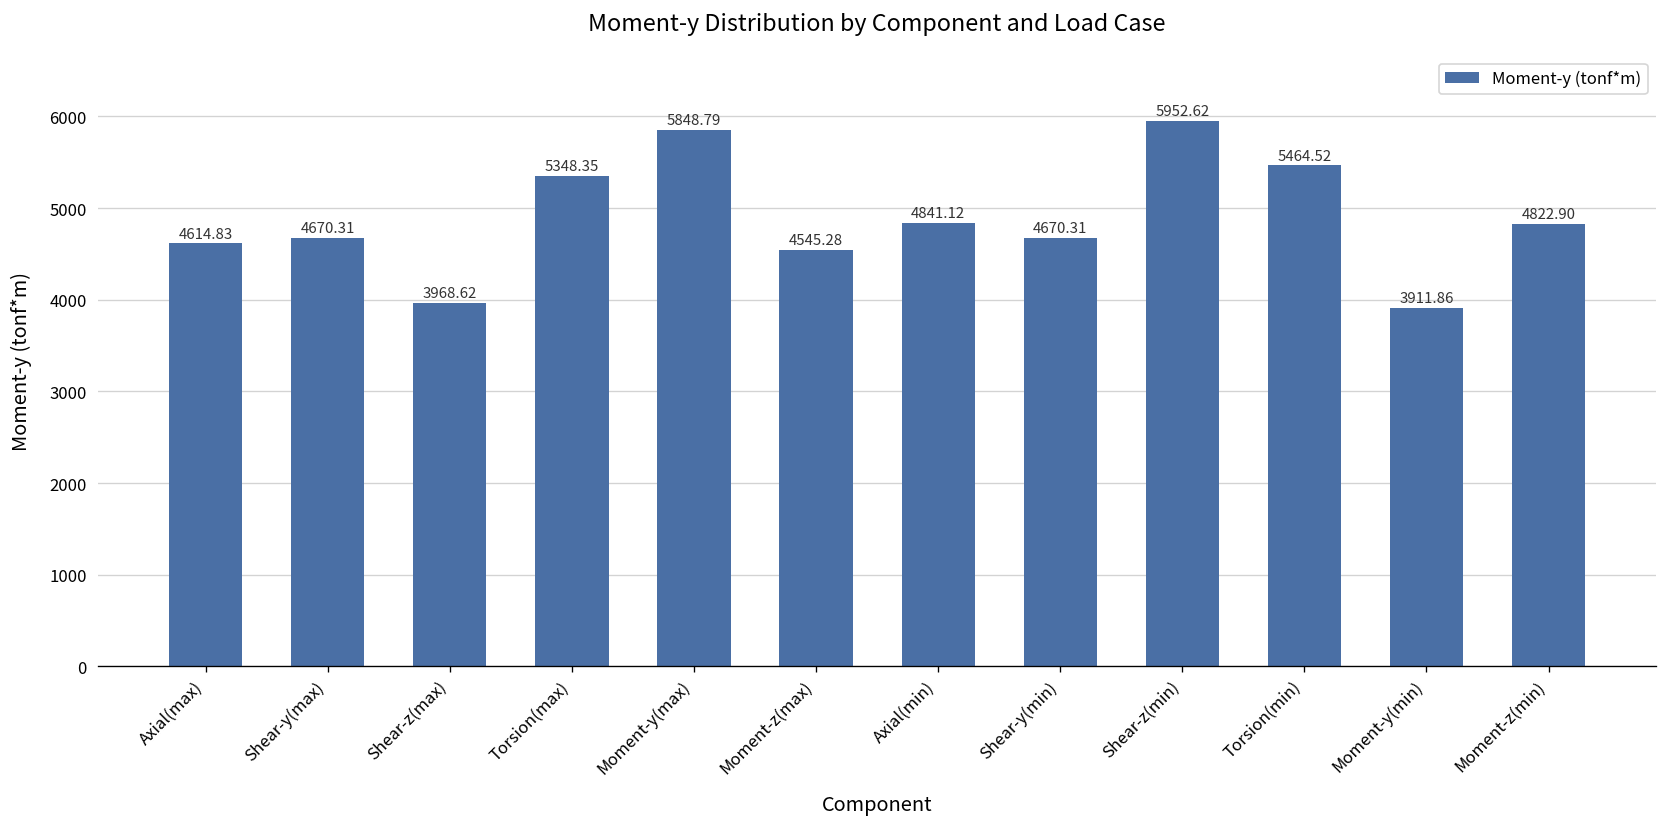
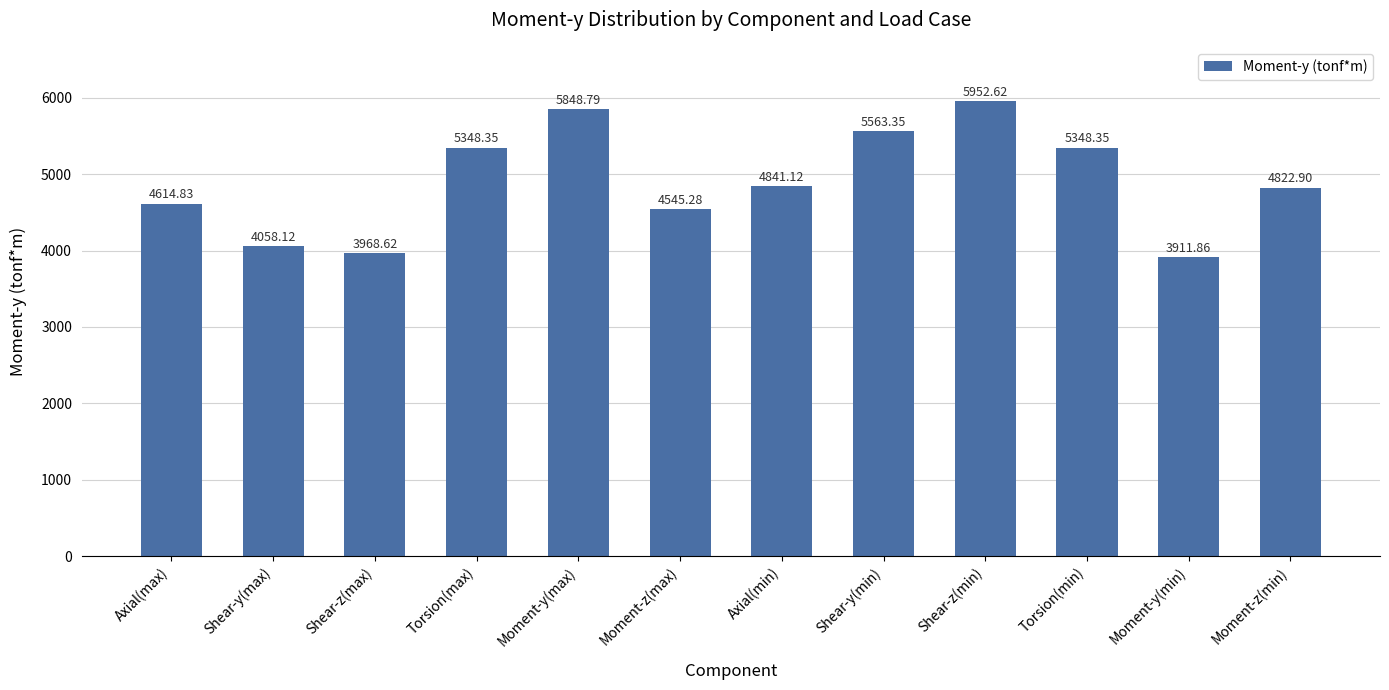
Shear-y(max): 4670.31 -> 4058.12
Shear-y(min): 4670.31 -> 5563.35
Torsion(min): 5464.52 -> 5348.35
